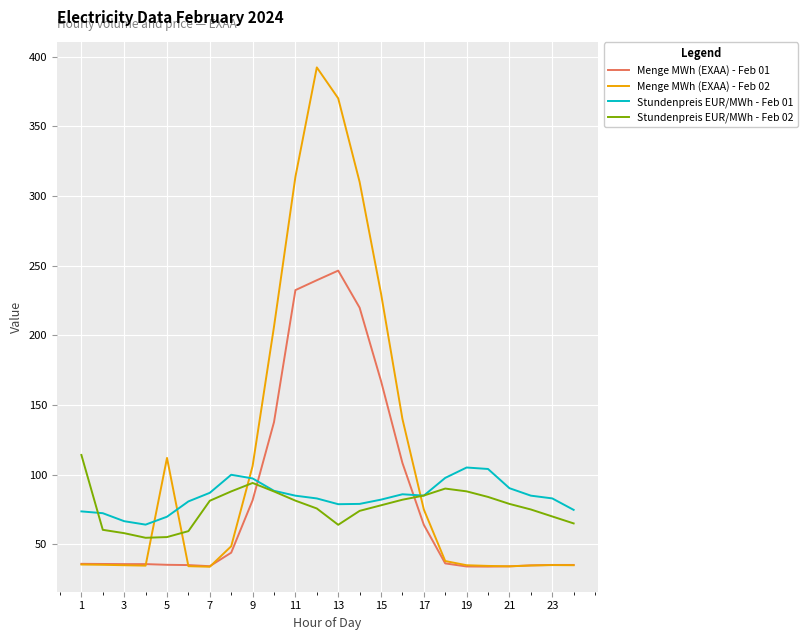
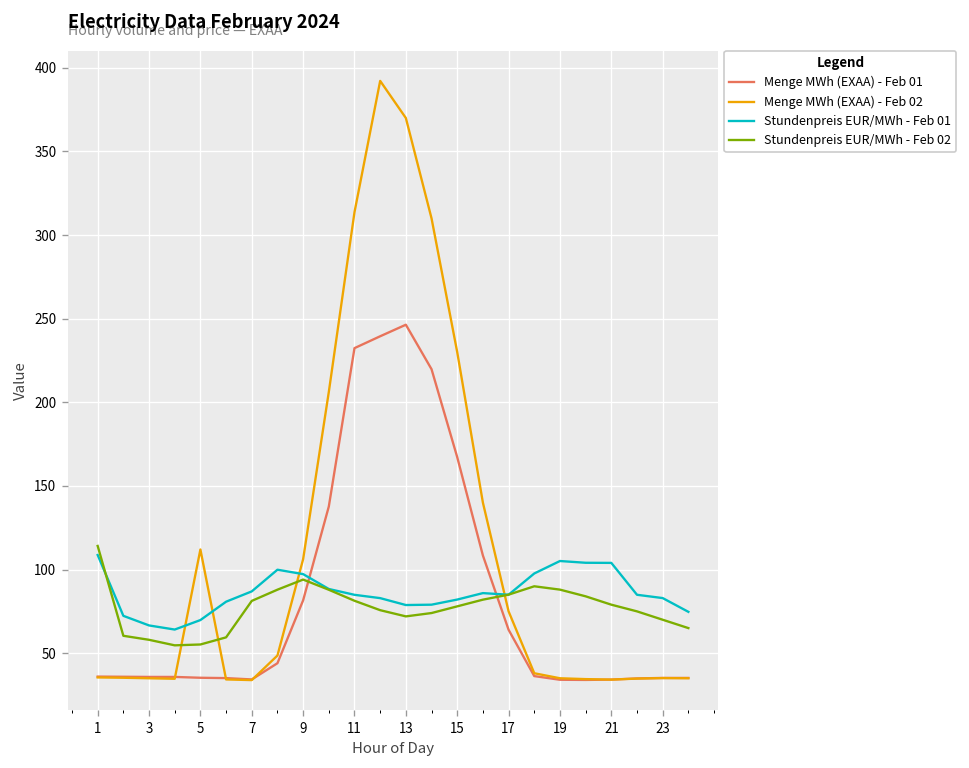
Stundenpreis EUR/MWh - Feb 01, 1: 74 -> 109
Stundenpreis EUR/MWh - Feb 02, 13: 64 -> 72
Stundenpreis EUR/MWh - Feb 01, 21: 90 -> 104
